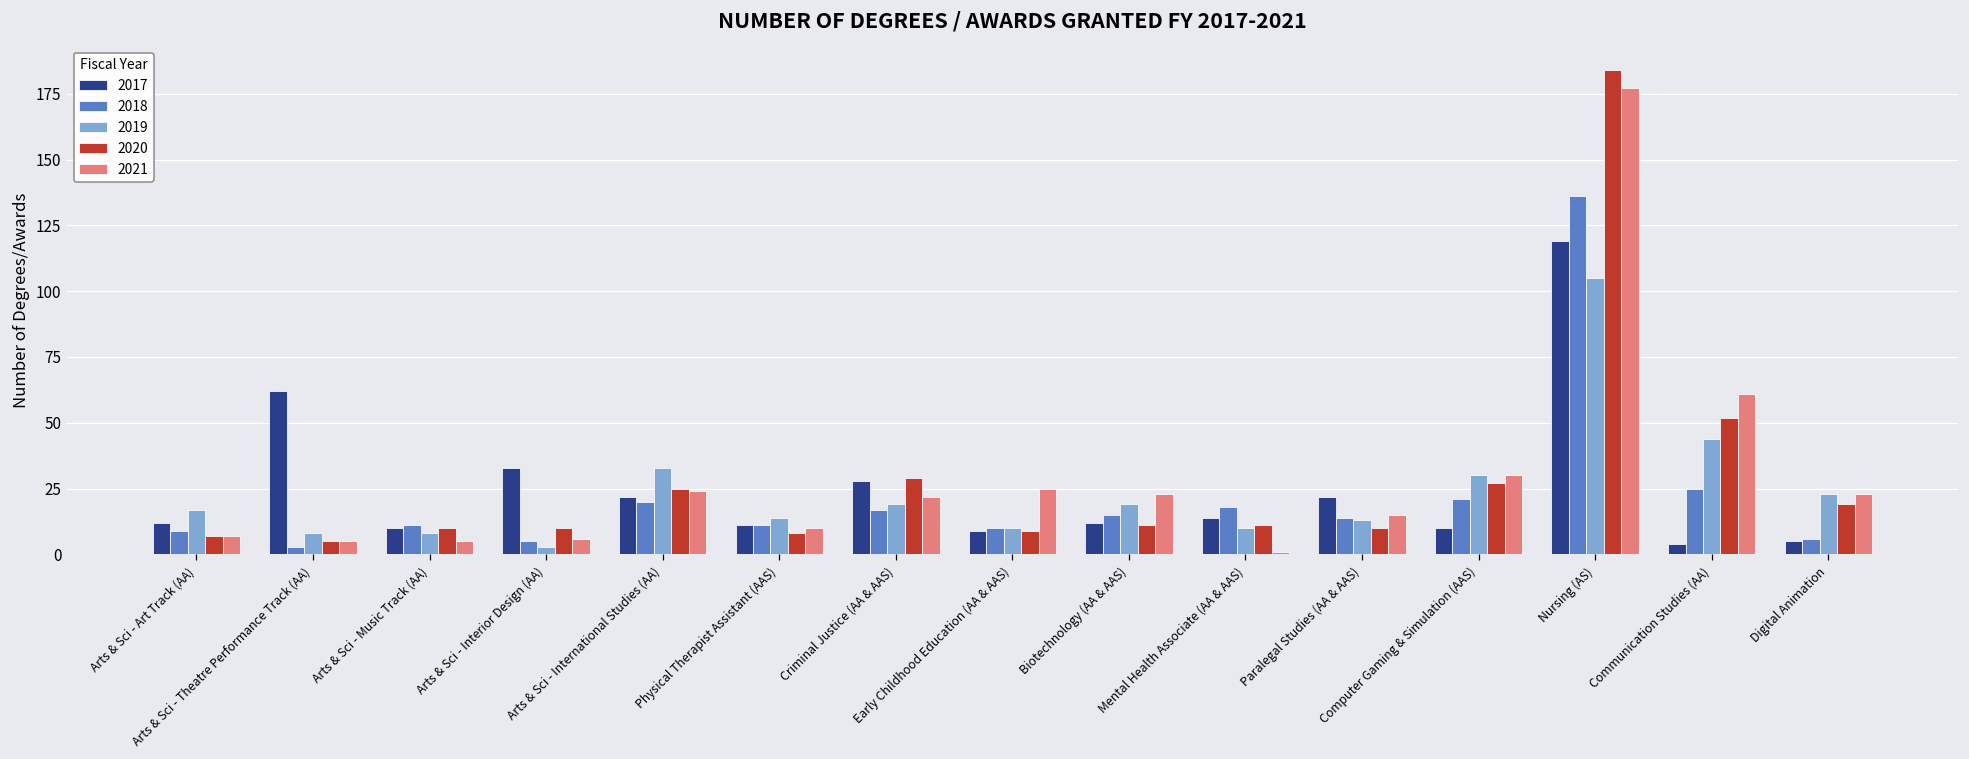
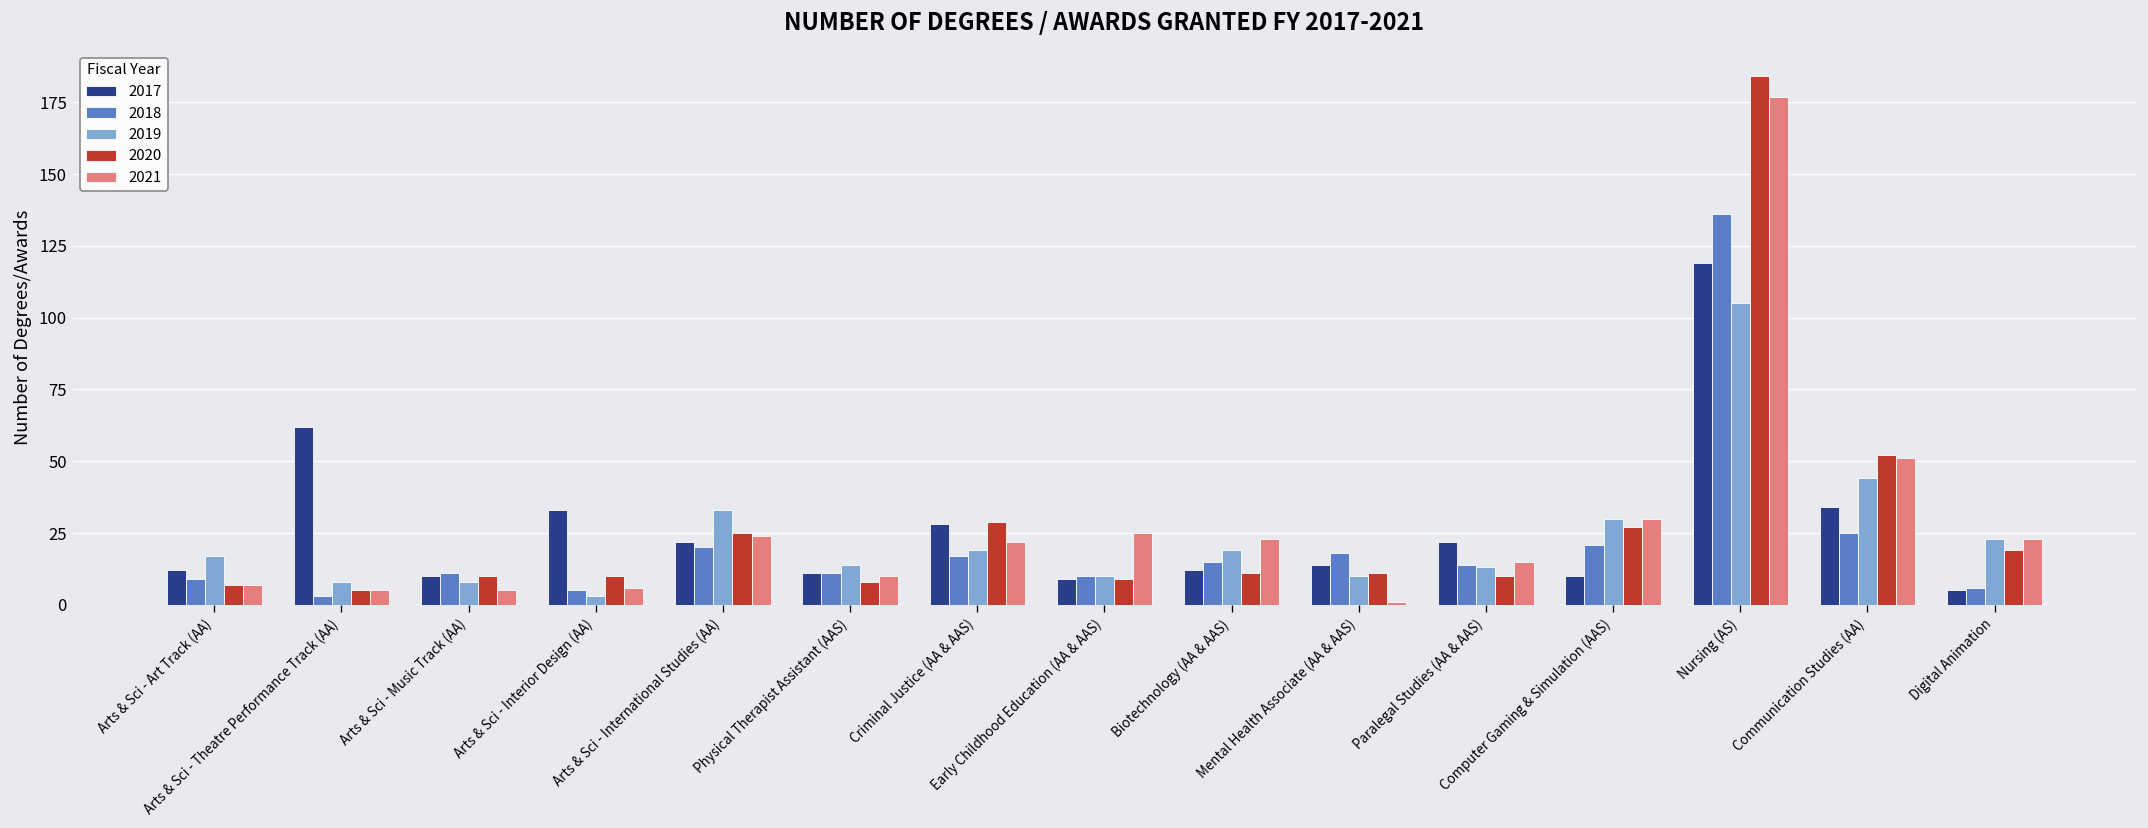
2017, Communication Studies (AA): 4 -> 34
2021, Communication Studies (AA): 61 -> 51
